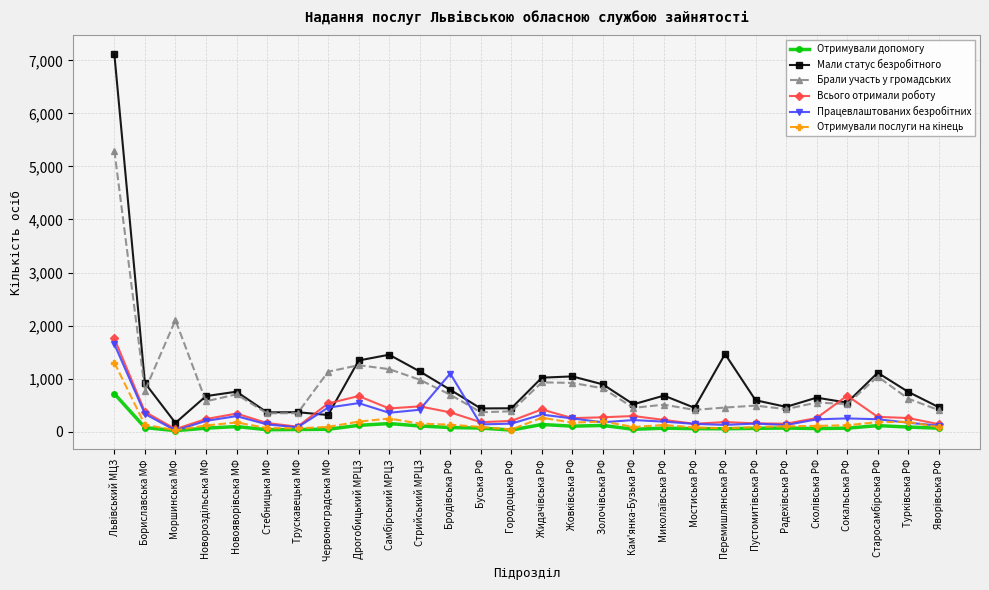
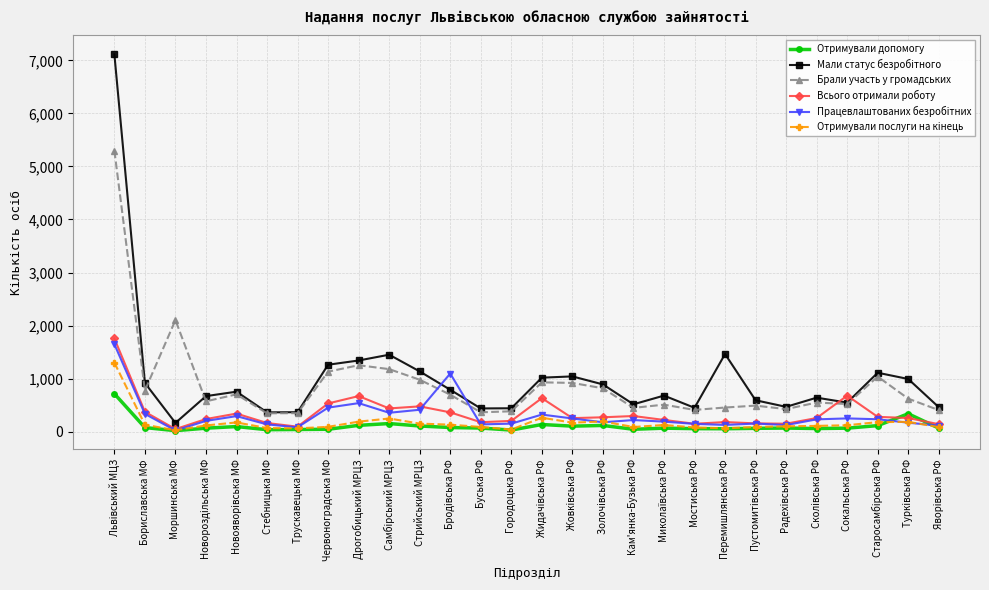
Мали статус безробітного, Червоноградська МФ: 300 -> 1,300
Всього отримали роботу, Жидачівська РФ: 400 -> 600
Отримували допомогу, Турківська РФ: 100 -> 300
Мали статус безробітного, Турківська РФ: 700 -> 1,000
